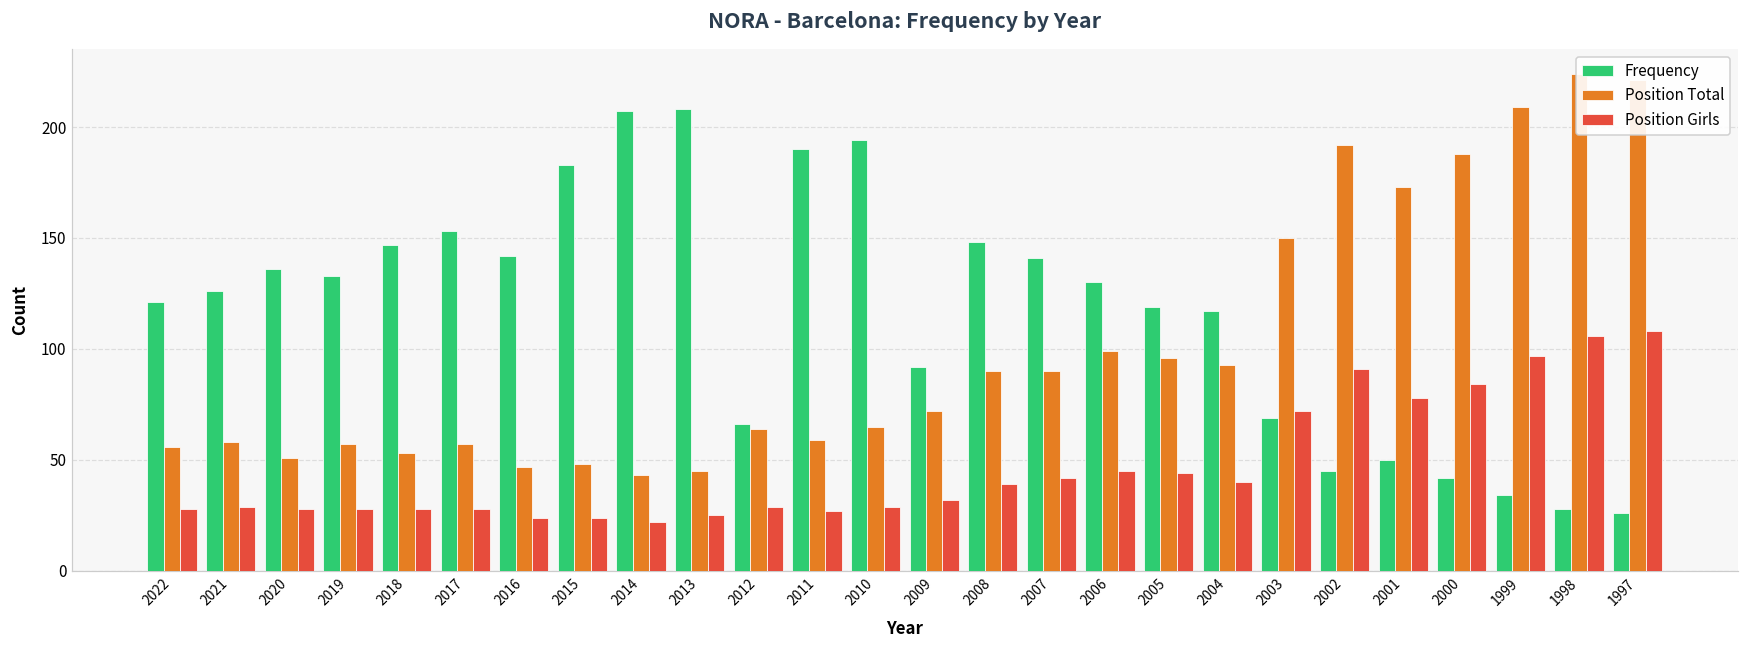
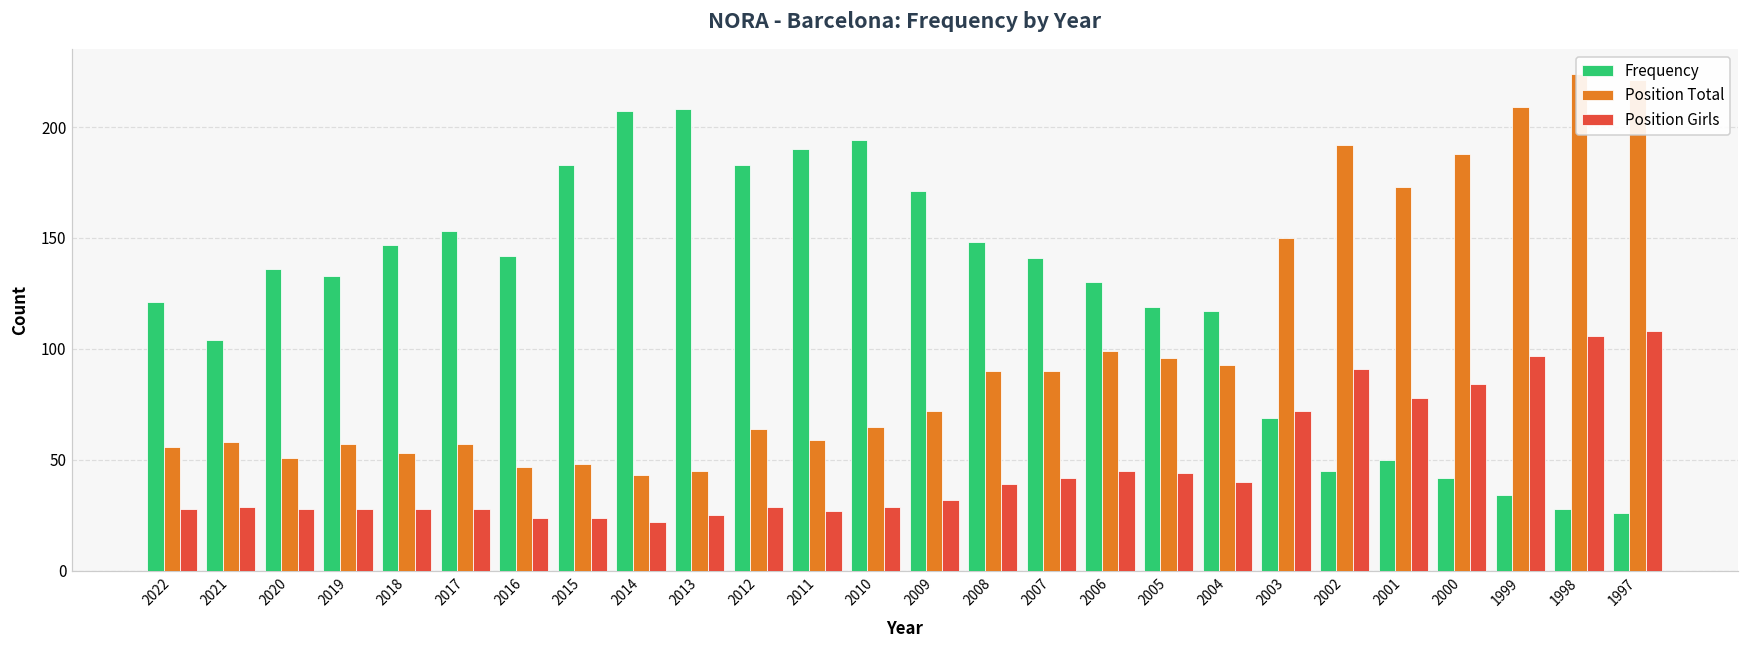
Frequency, 2021: 126 -> 104
Frequency, 2012: 66 -> 183
Frequency, 2009: 92 -> 171
